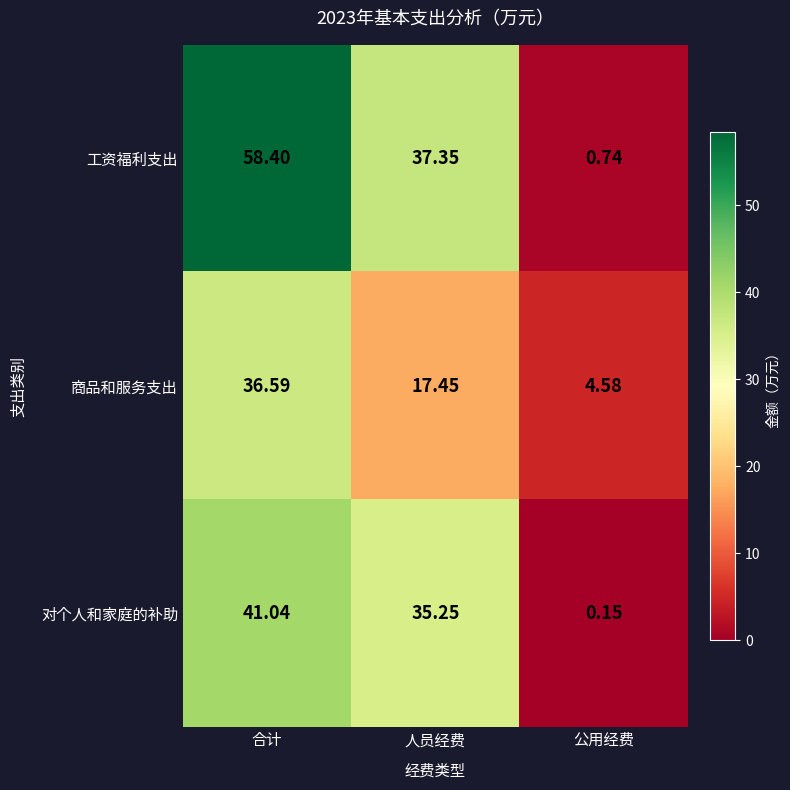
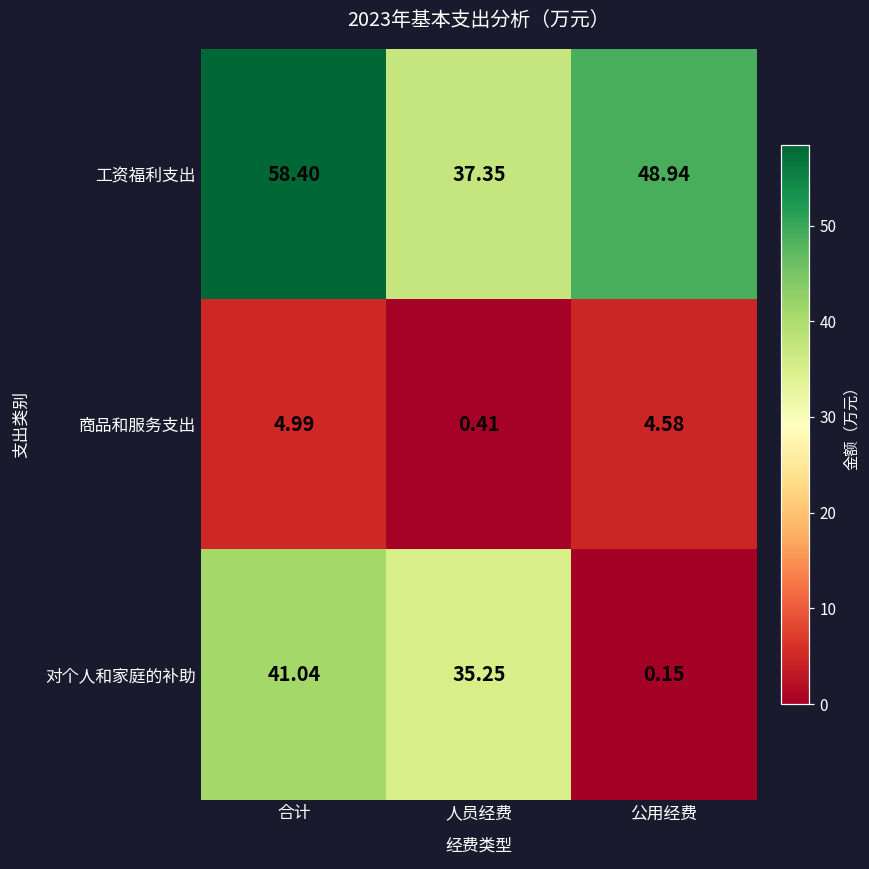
工资福利支出, 公用经费: 0.74 -> 48.94
商品和服务支出, 合计: 36.59 -> 4.99
商品和服务支出, 人员经费: 17.45 -> 0.41
